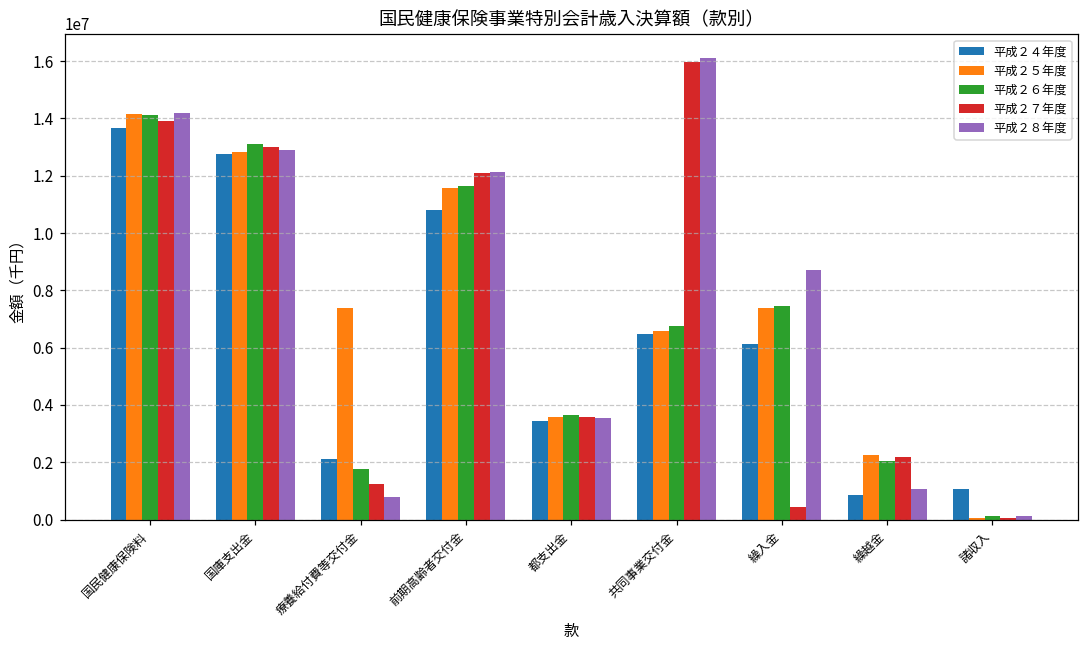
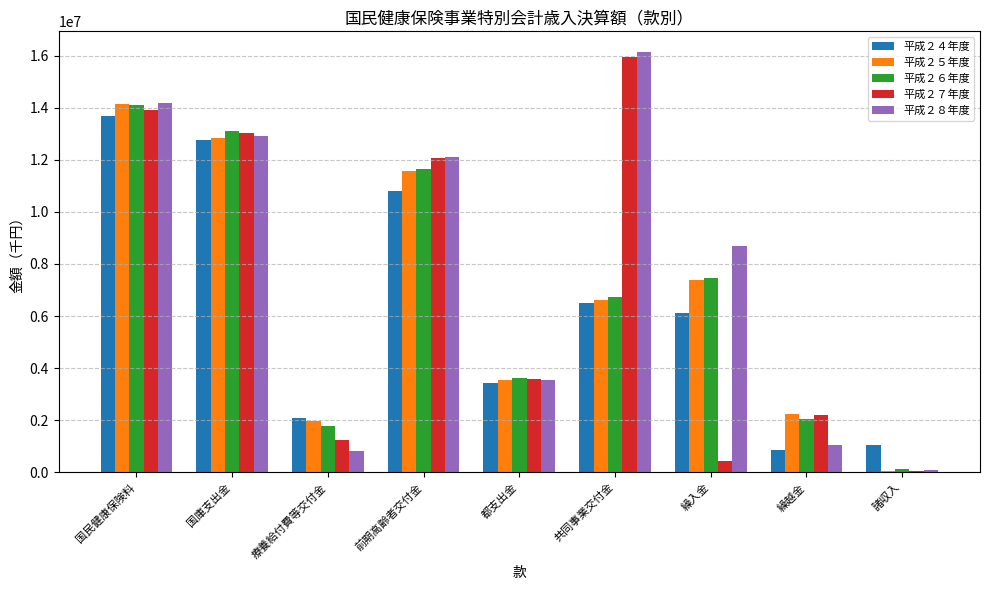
平成２５年度, 療養給付費等交付金: 7400000 -> 2000000
